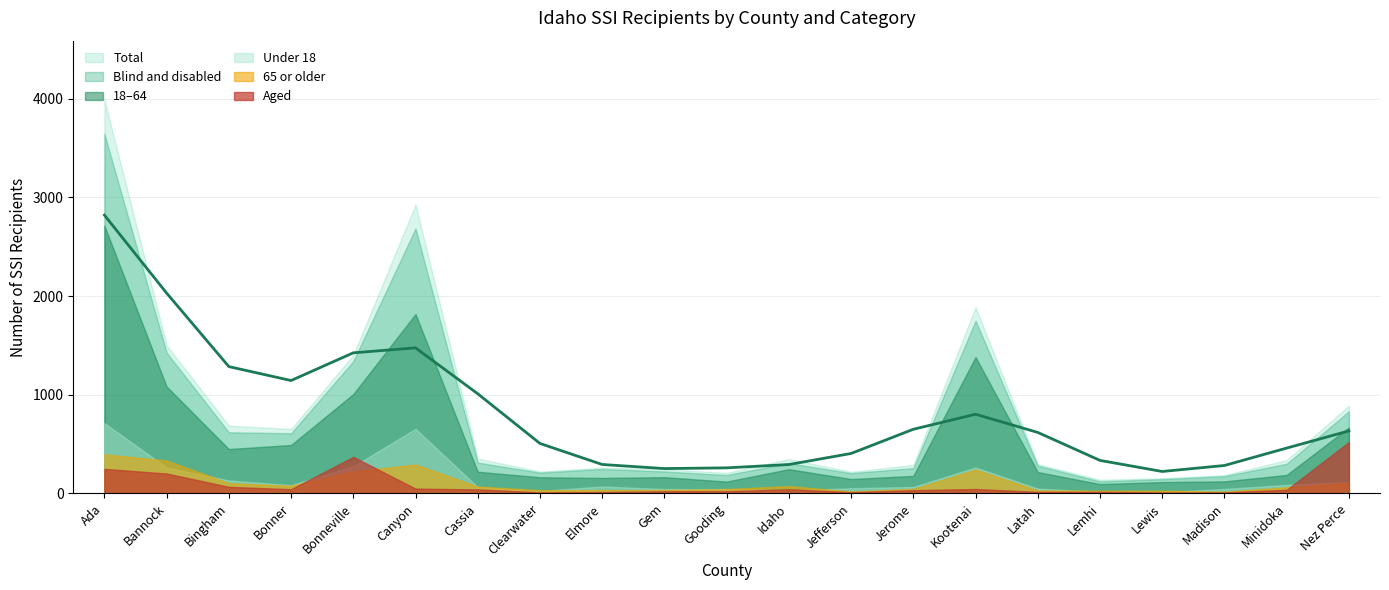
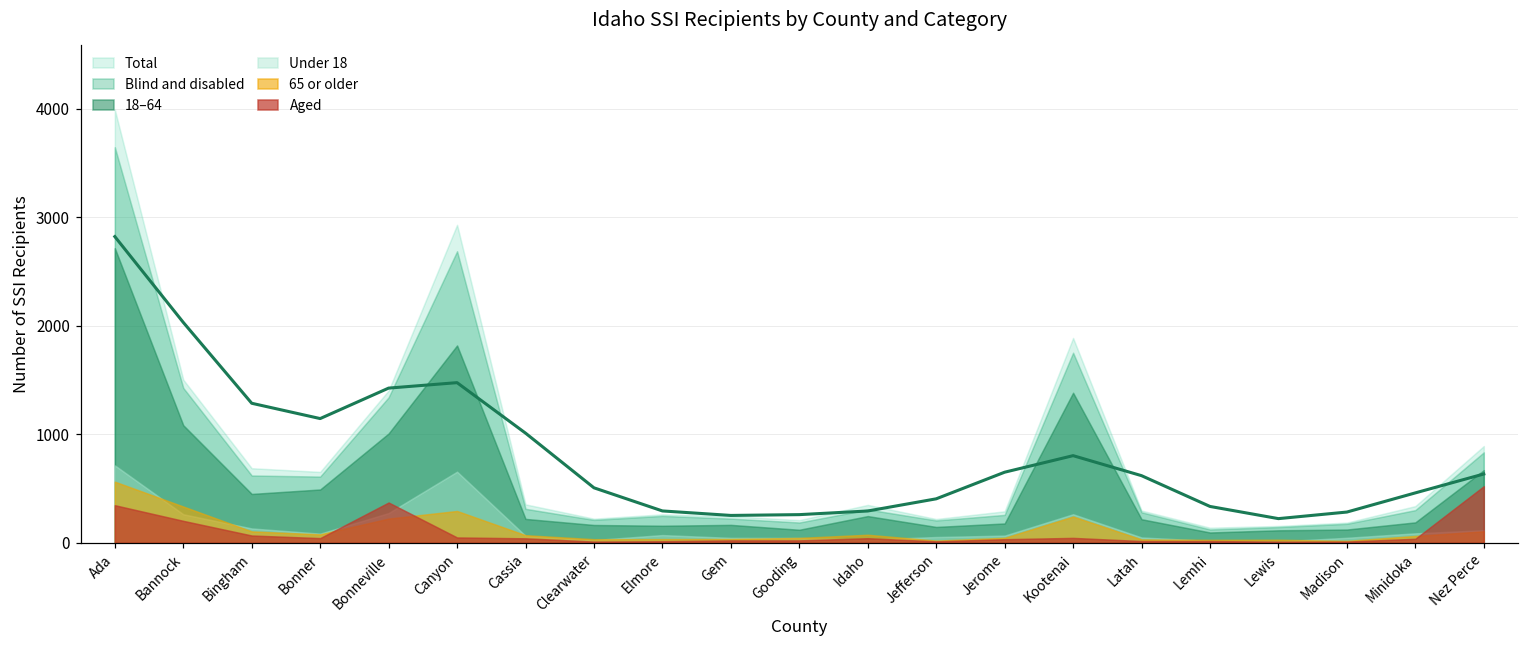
65 or older, Ada: 400 -> 600
Aged, Ada: 200 -> 300
